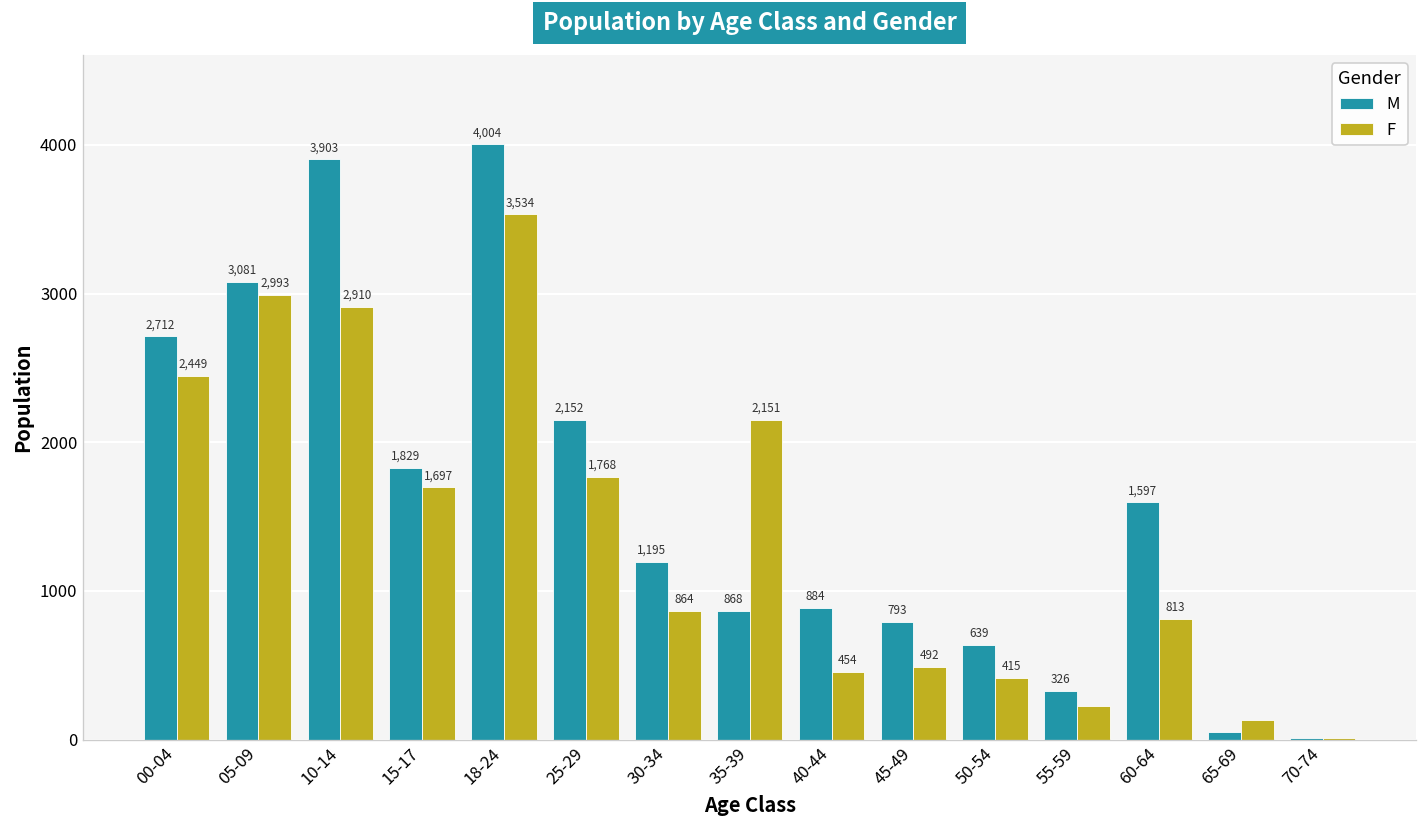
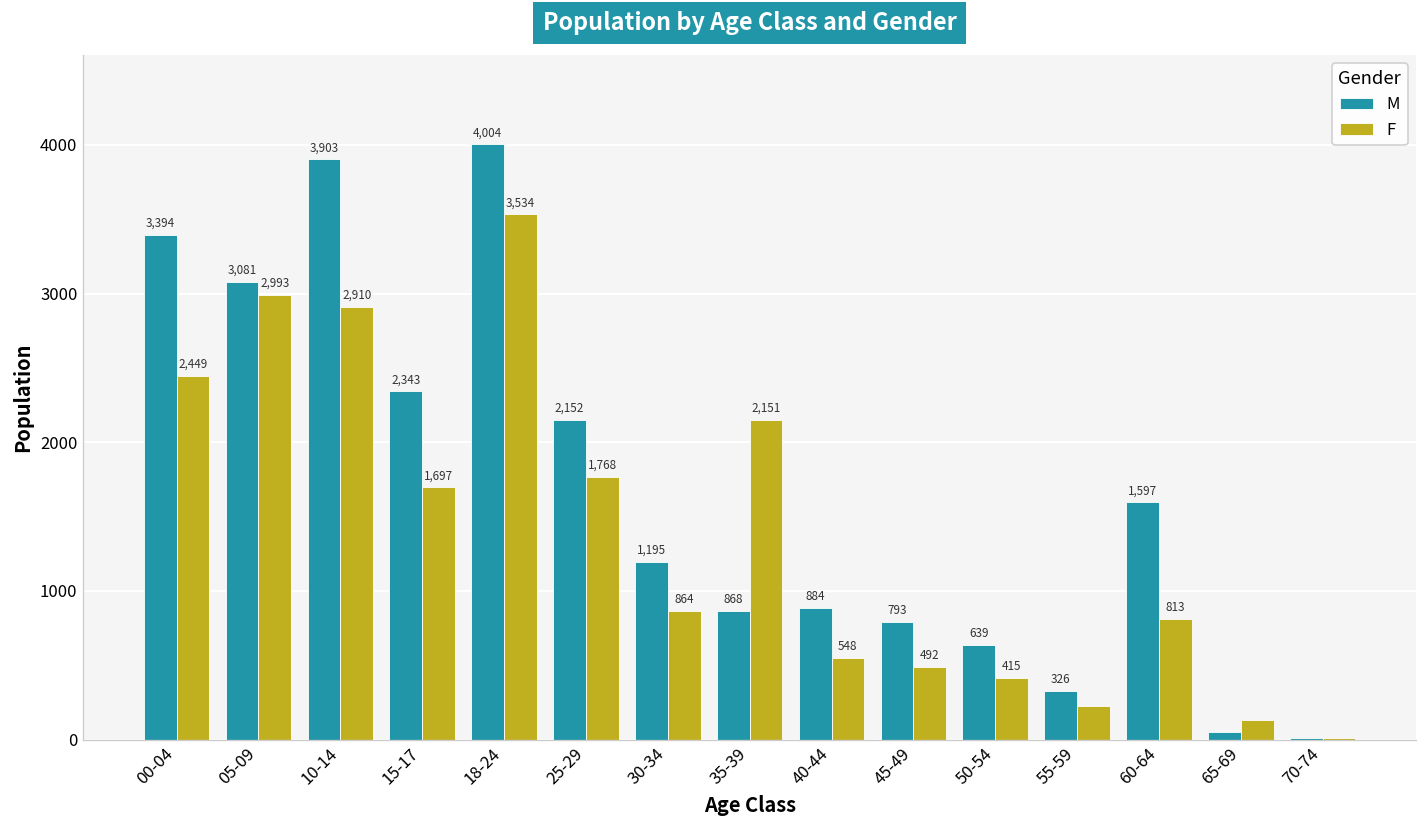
M, 00-04: 2,712 -> 3,394
M, 15-17: 1,829 -> 2,343
F, 40-44: 454 -> 548
